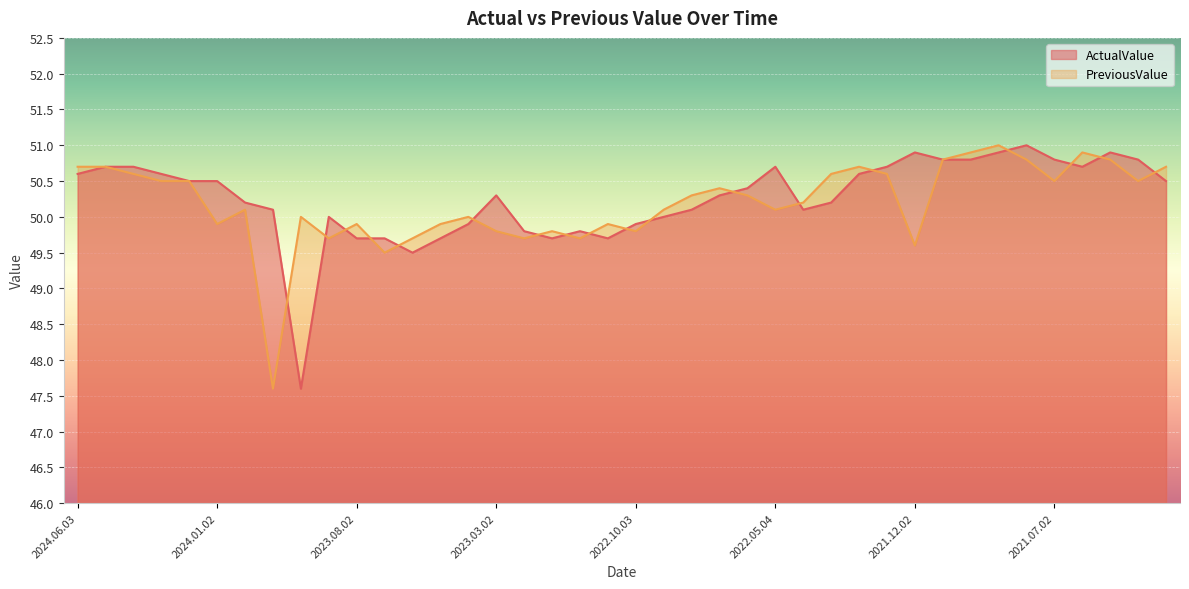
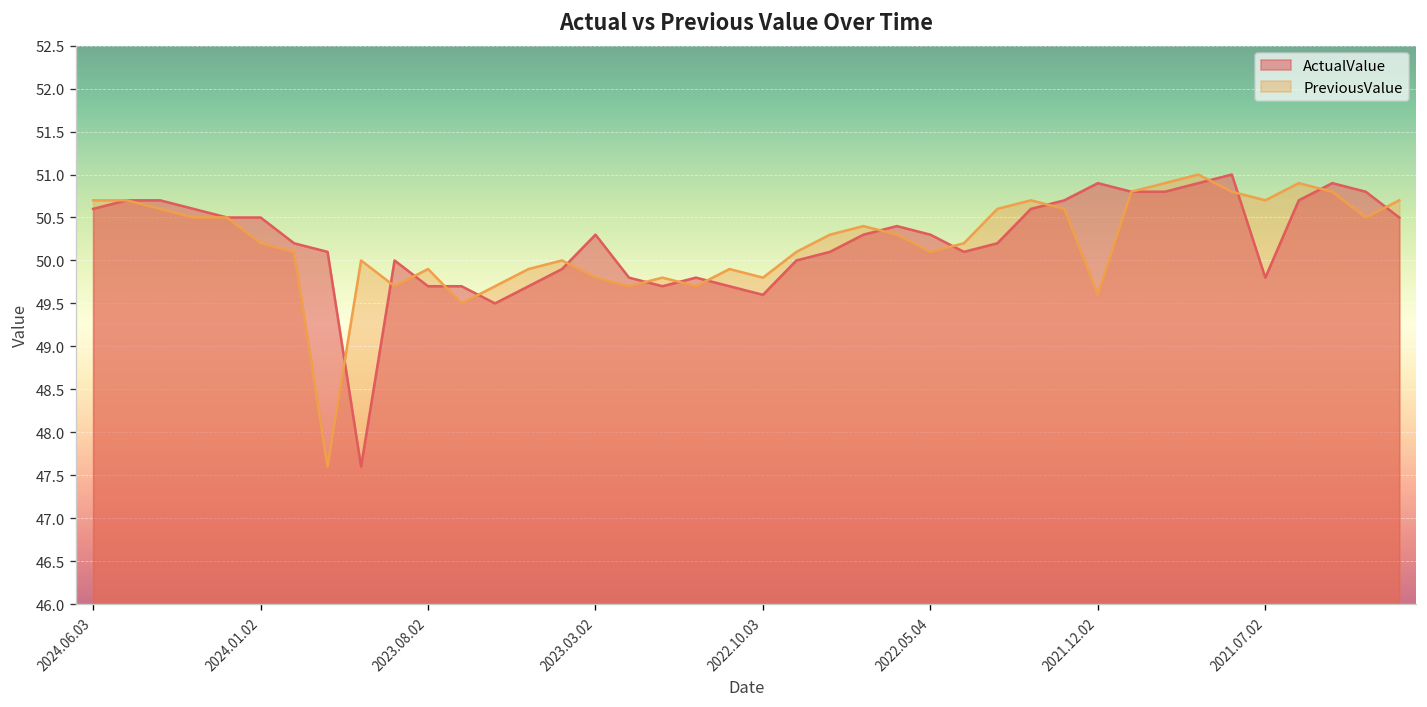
PreviousValue, 2024.01.02: 49.9 -> 50.2
ActualValue, 2022.10.03: 49.9 -> 49.6
ActualValue, 2022.05.04: 50.7 -> 50.3
ActualValue, 2021.07.02: 50.8 -> 49.8
PreviousValue, 2021.07.02: 50.5 -> 50.7
